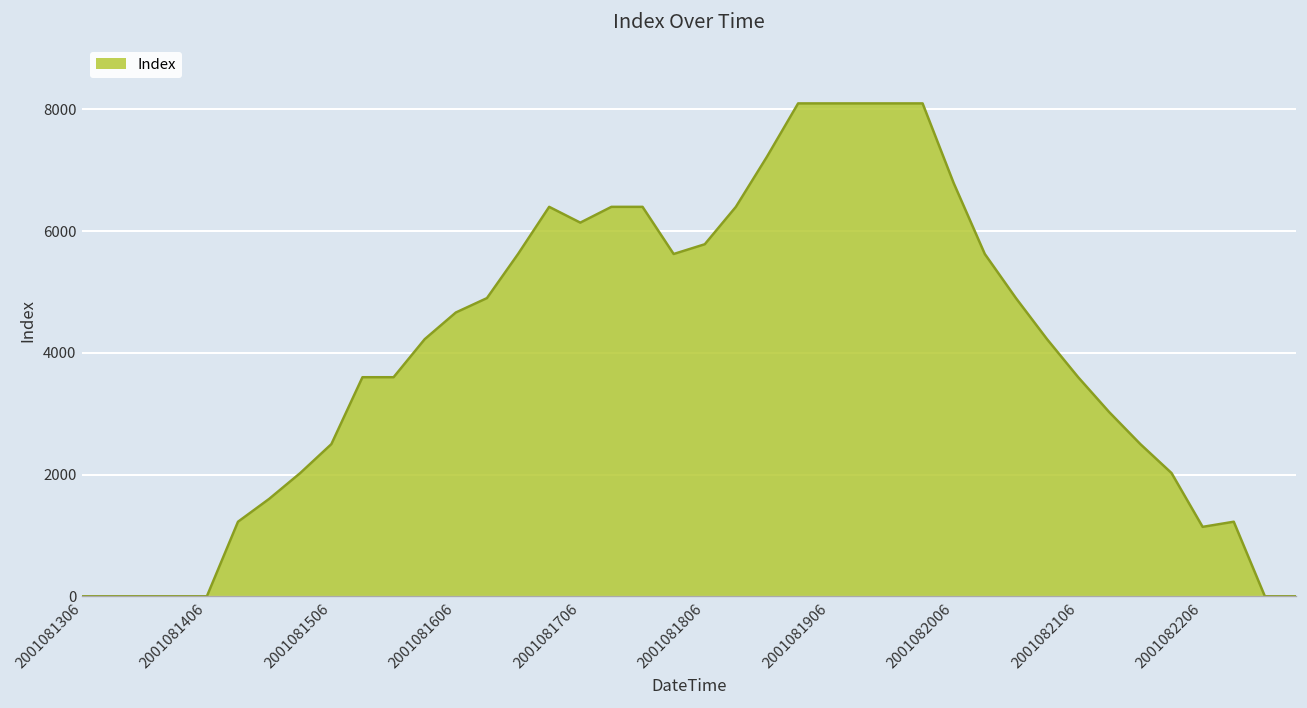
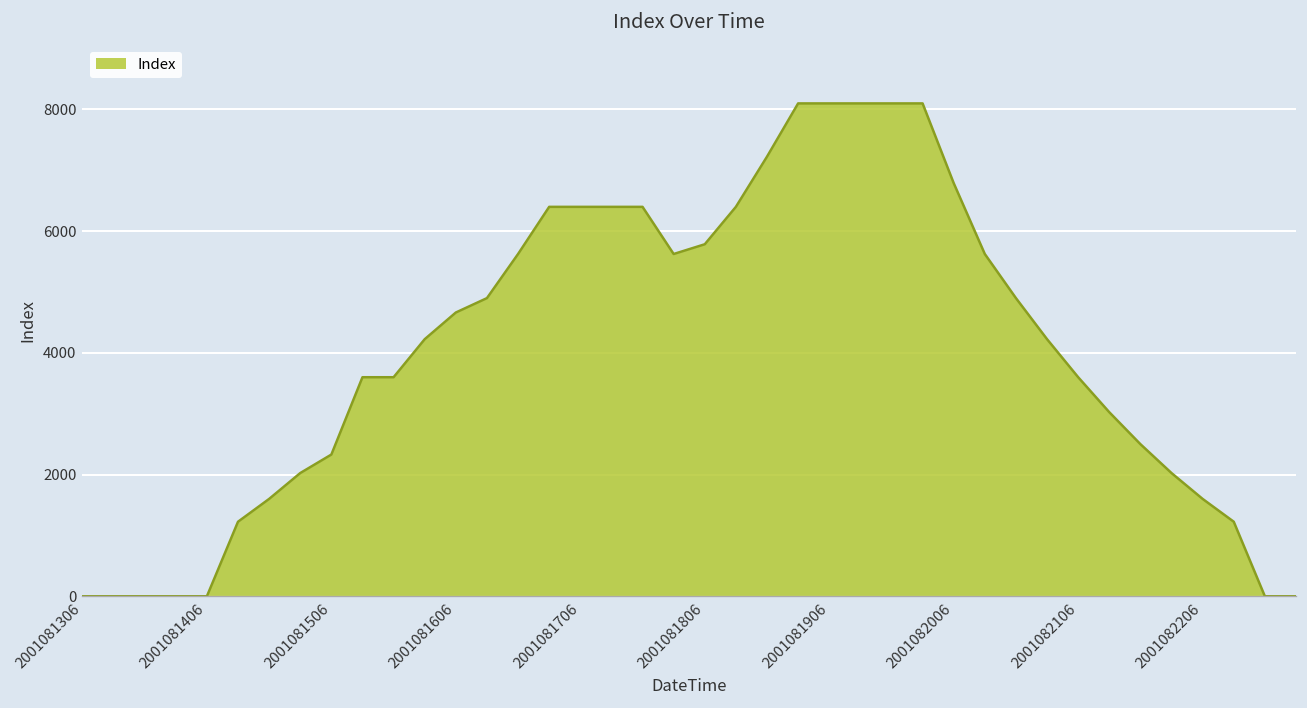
2001081506: 2500 -> 2300
2001081706: 6100 -> 6400
2001082206: 1100 -> 1600
